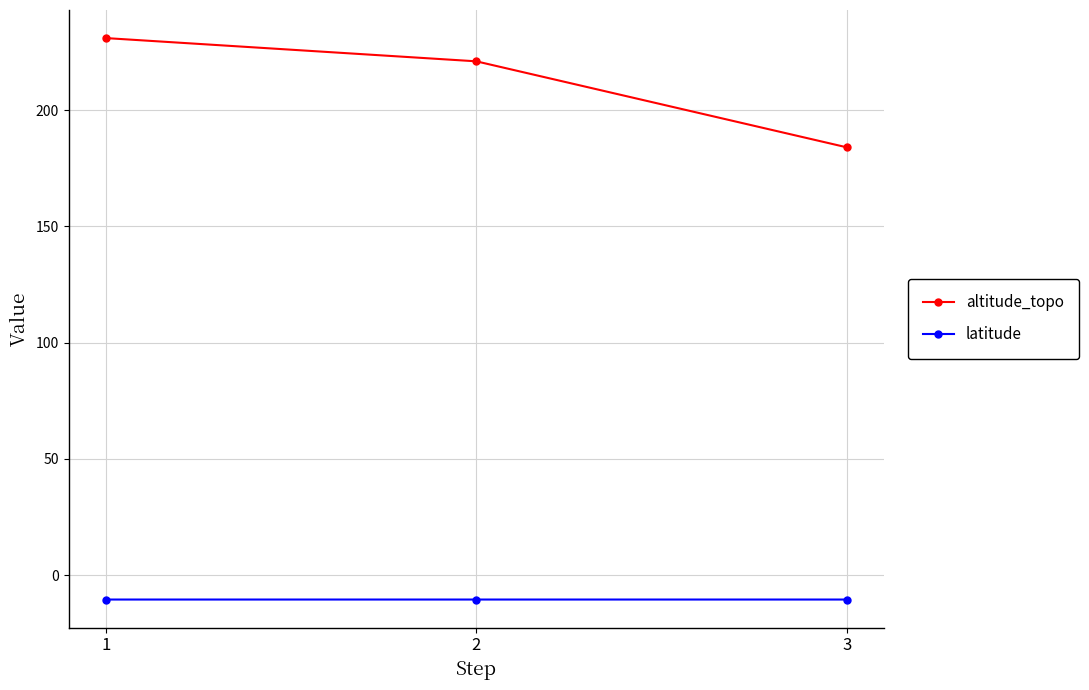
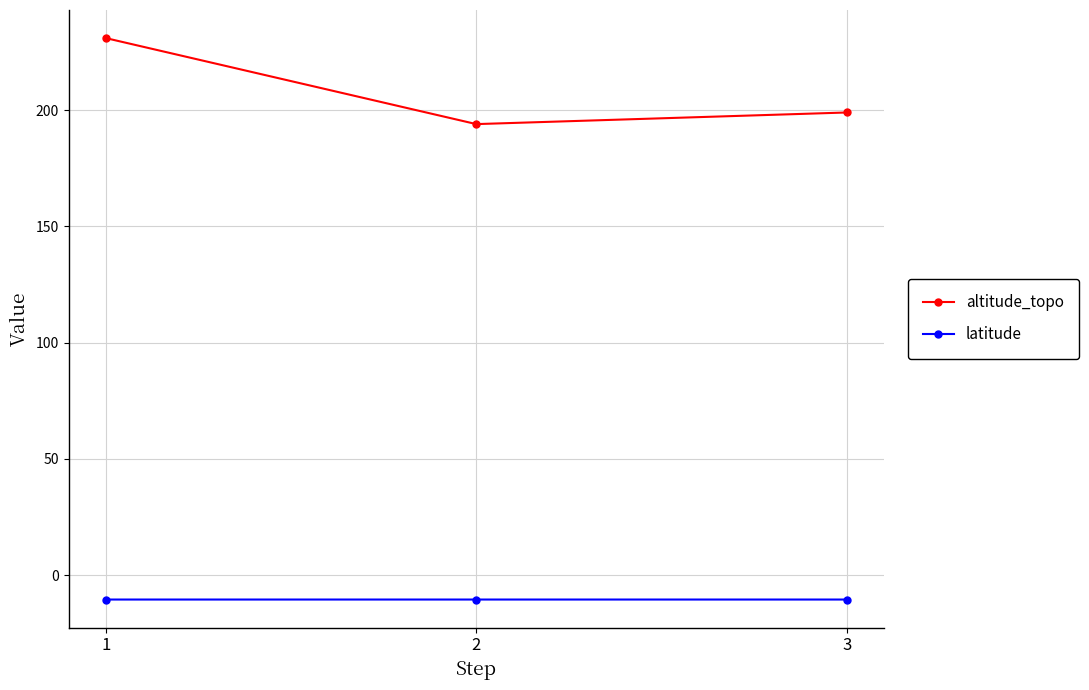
altitude_topo, 2: 221 -> 194
altitude_topo, 3: 184 -> 199
